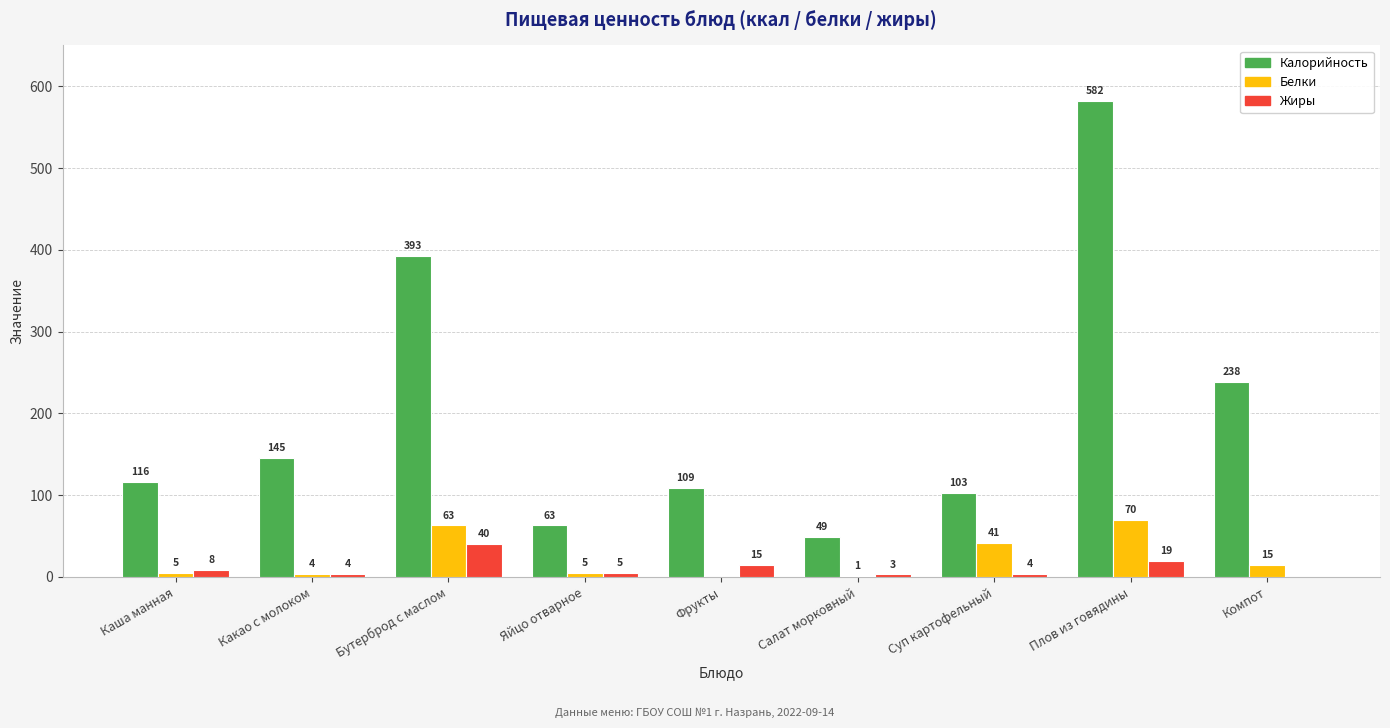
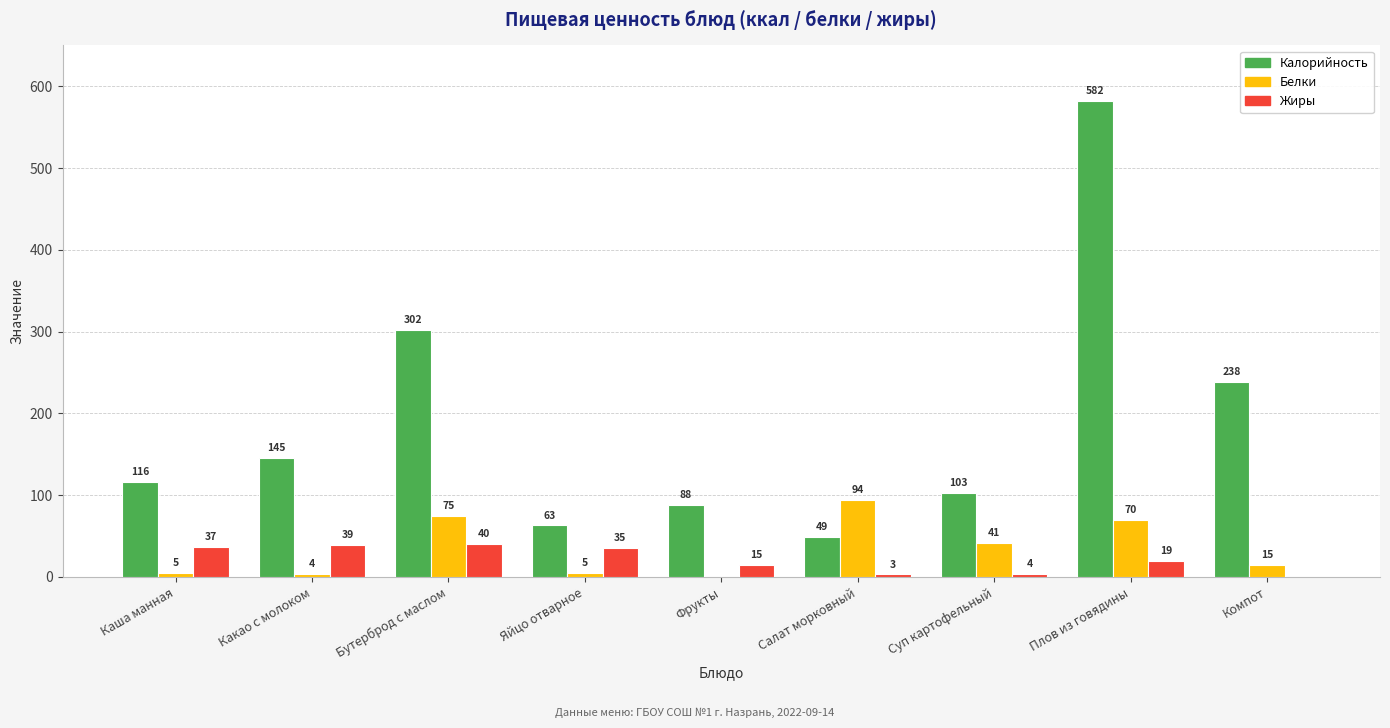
Жиры, Каша манная: 8 -> 37
Жиры, Какао с молоком: 4 -> 39
Калорийность, Бутерброд с маслом: 393 -> 302
Белки, Бутерброд с маслом: 63 -> 75
Жиры, Яйцо отварное: 5 -> 35
Калорийность, Фрукты: 109 -> 88
Белки, Салат морковный: 1 -> 94
